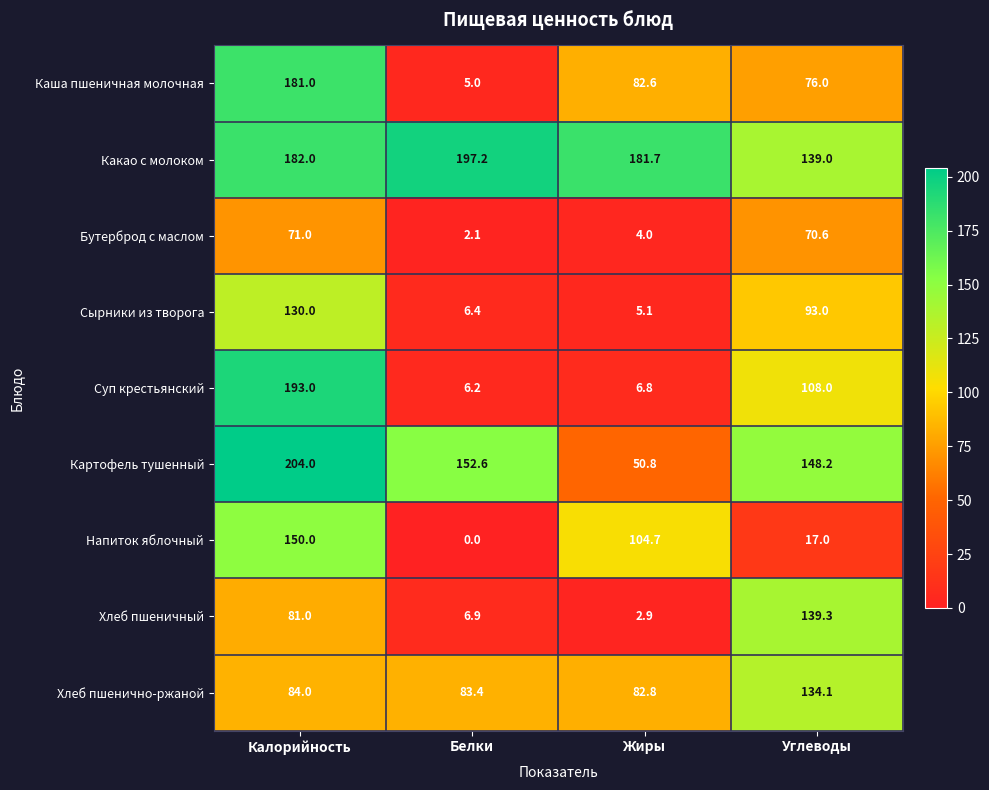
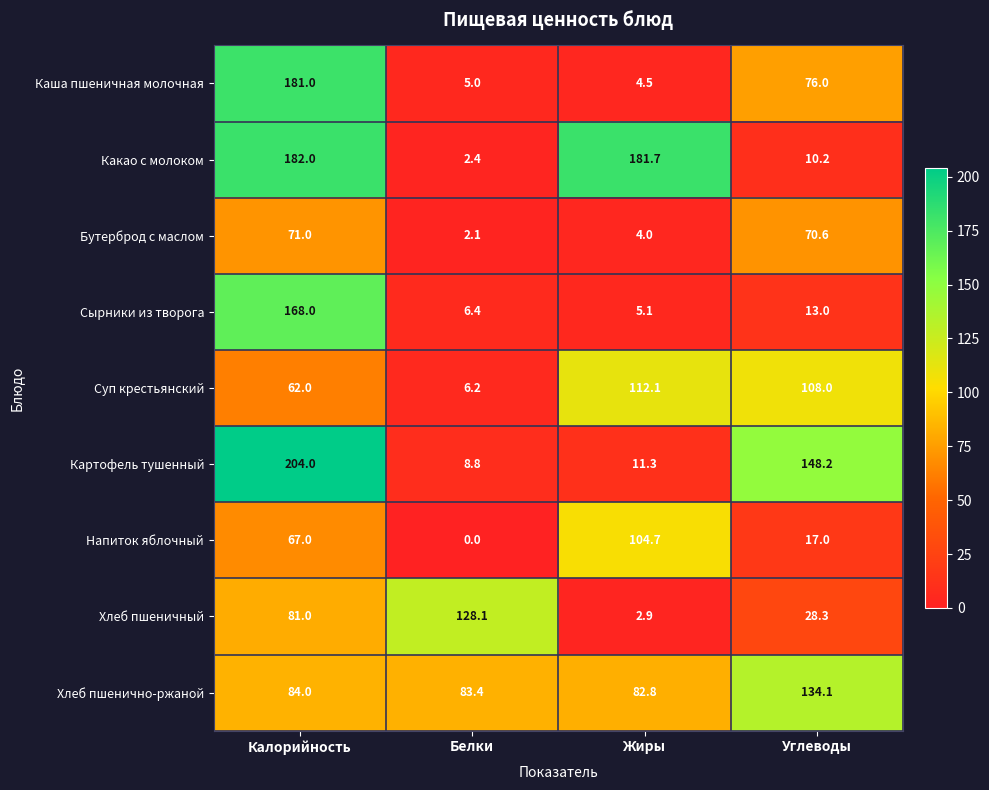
Каша пшеничная молочная, Жиры: 82.6 -> 4.5
Какао с молоком, Белки: 197.2 -> 2.4
Какао с молоком, Углеводы: 139.0 -> 10.2
Сырники из творога, Калорийность: 130.0 -> 168.0
Сырники из творога, Углеводы: 93.0 -> 13.0
Суп крестьянский, Калорийность: 193.0 -> 62.0
Суп крестьянский, Жиры: 6.8 -> 112.1
Картофель тушенный, Белки: 152.6 -> 8.8
Картофель тушенный, Жиры: 50.8 -> 11.3
Напиток яблочный, Калорийность: 150.0 -> 67.0
Хлеб пшеничный, Белки: 6.9 -> 128.1
Хлеб пшеничный, Углеводы: 139.3 -> 28.3
